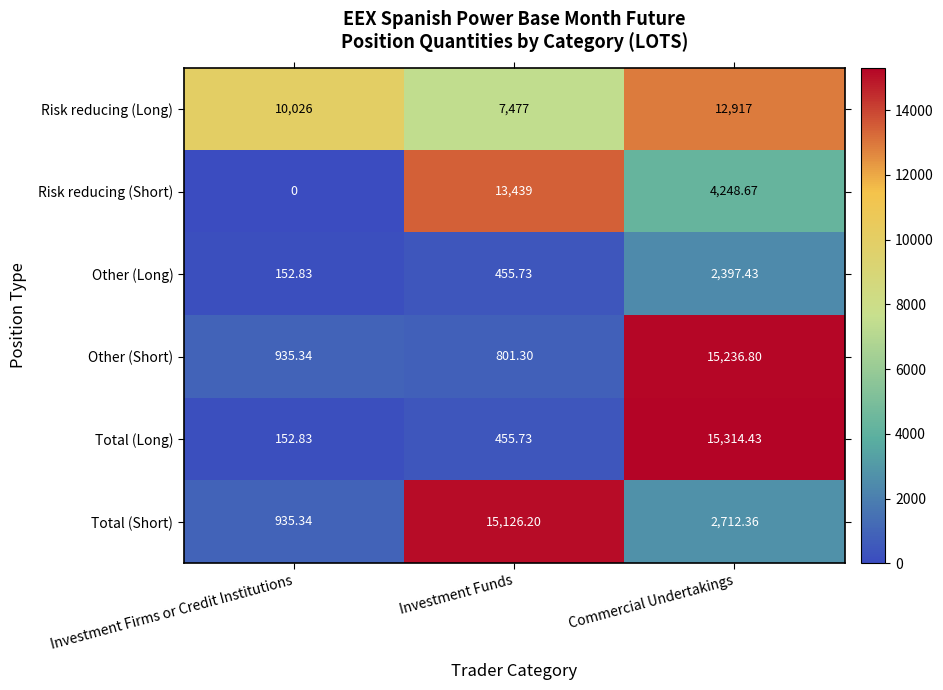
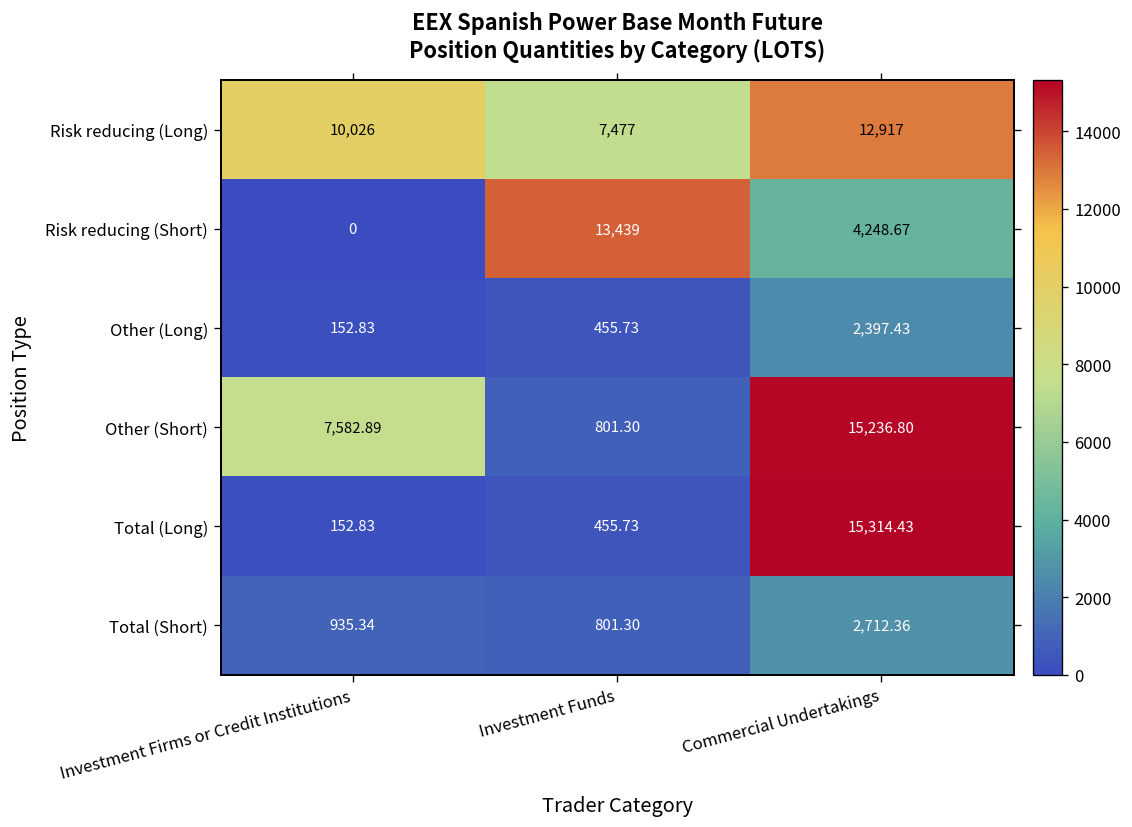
Other (Short), Investment Firms or Credit Institutions: 935.34 -> 7,582.89
Total (Short), Investment Funds: 15,126.20 -> 801.30
